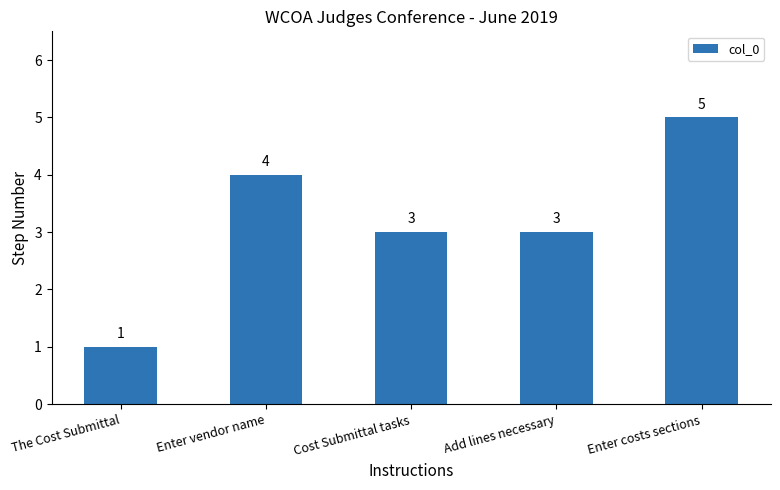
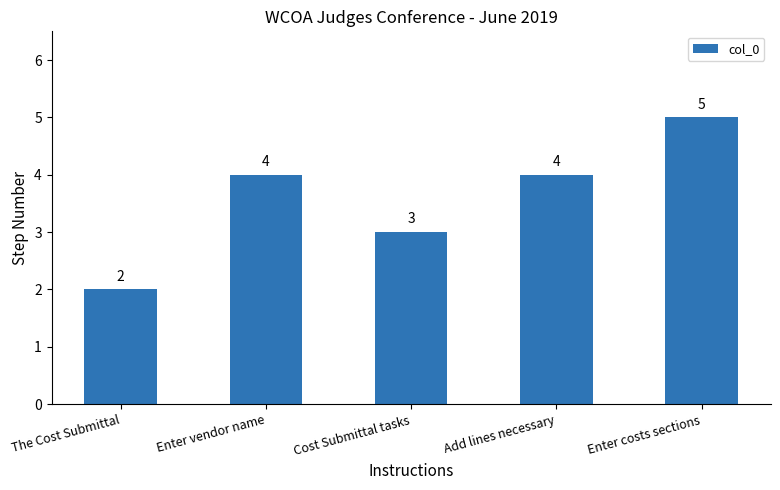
The Cost Submittal: 1 -> 2
Add lines necessary: 3 -> 4
